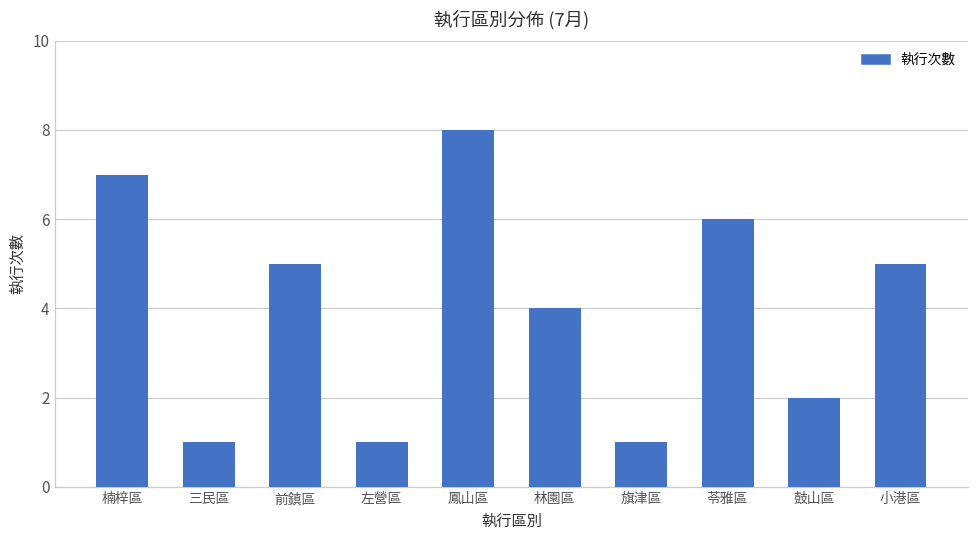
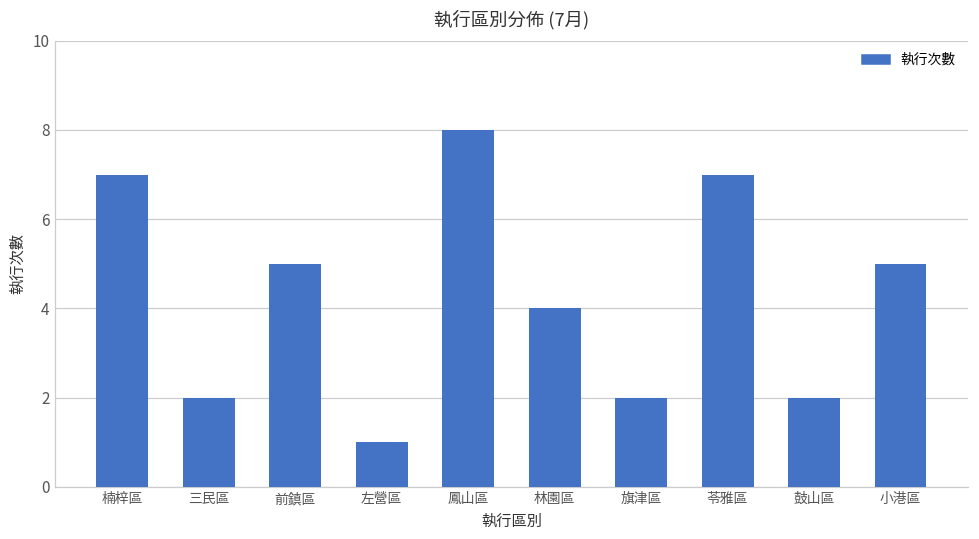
三民區: 1 -> 2
旗津區: 1 -> 2
苓雅區: 6 -> 7
